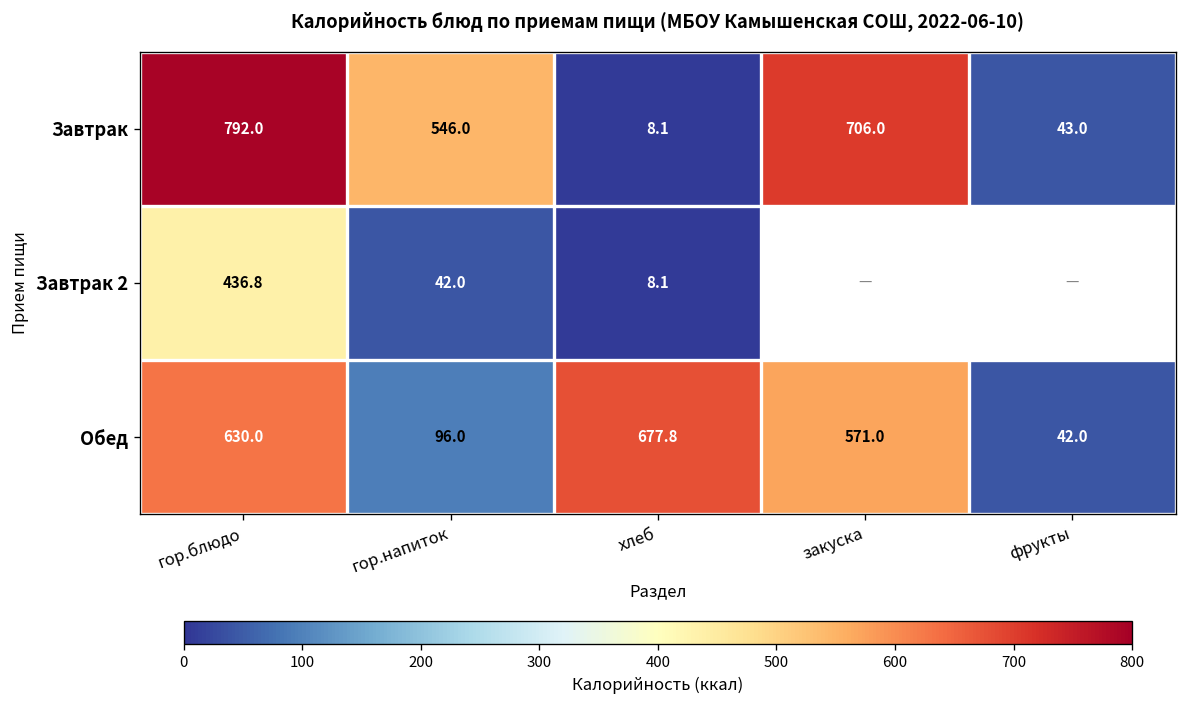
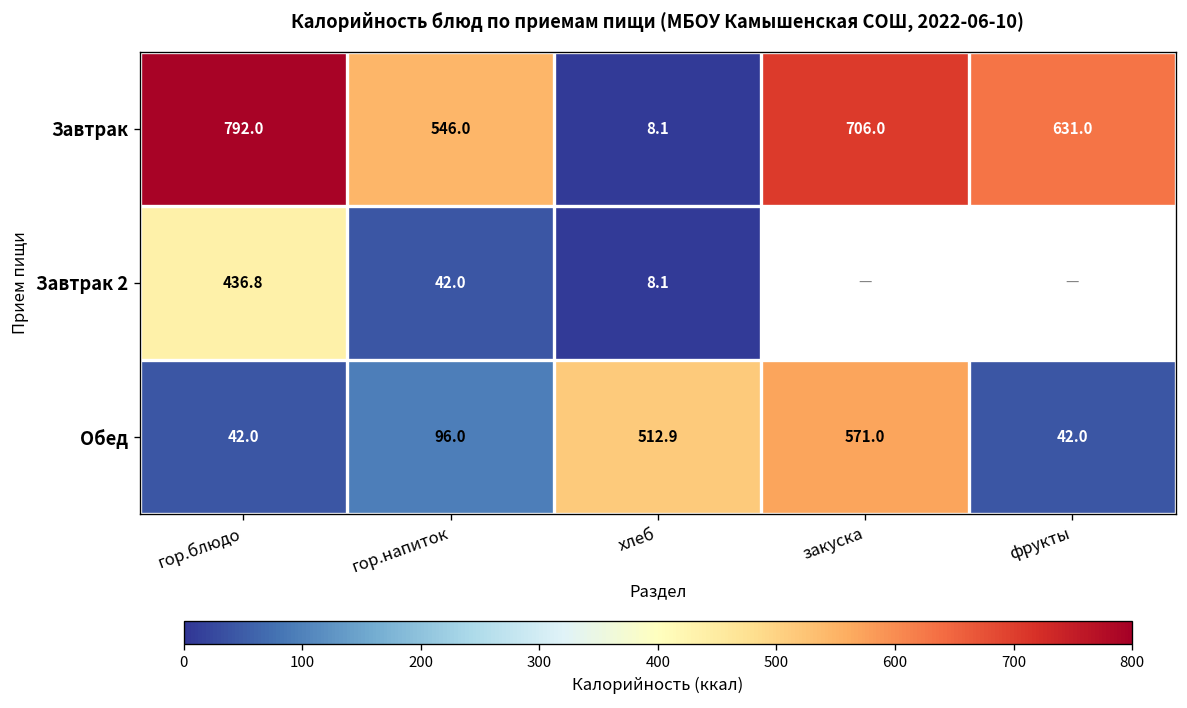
Завтрак, фрукты: 43.0 -> 631.0
Обед, гор.блюдо: 630.0 -> 42.0
Обед, хлеб: 677.8 -> 512.9
